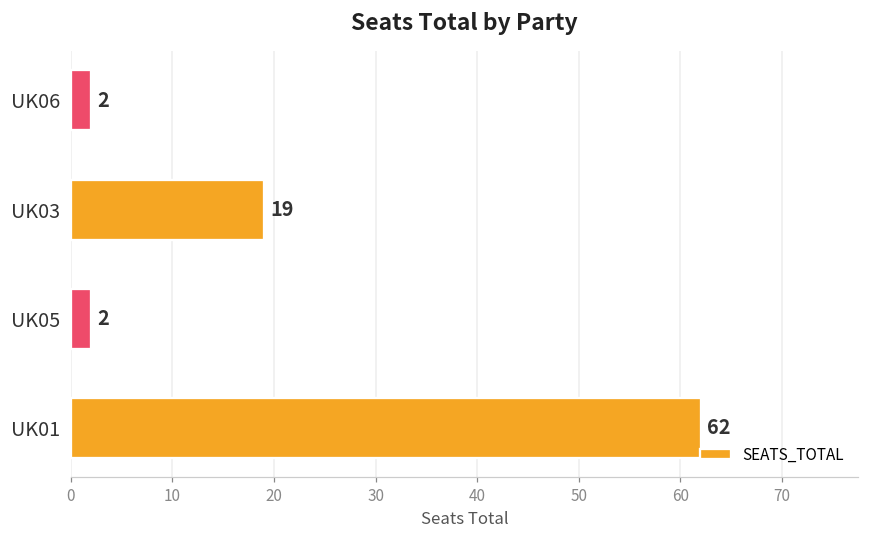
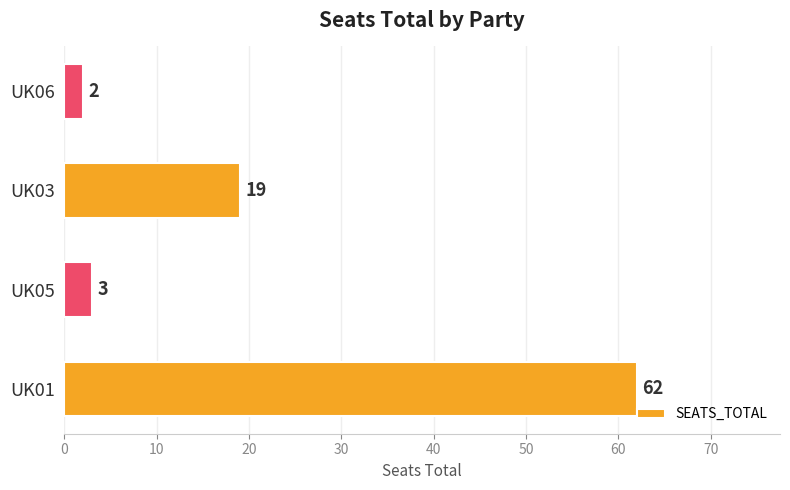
UK05: 2 -> 3
